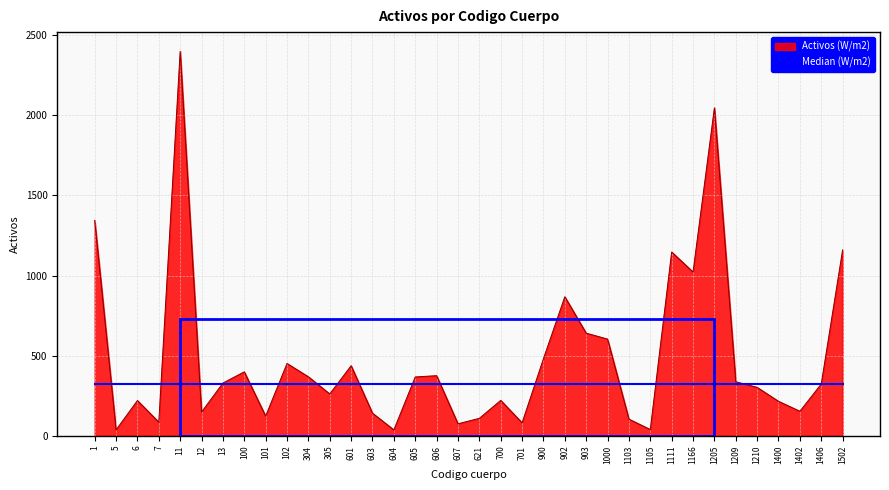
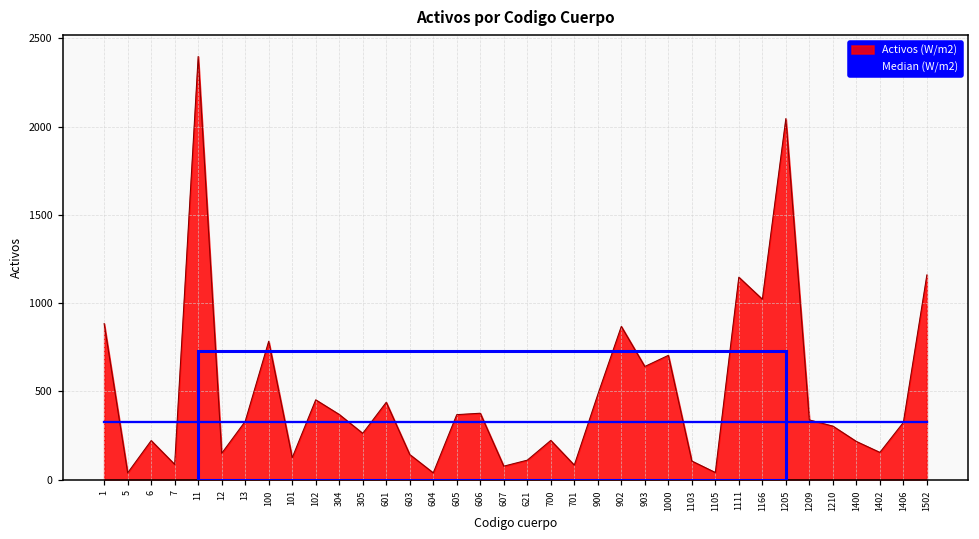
Activos (W/m2), 1: 1340 -> 880
Activos (W/m2), 100: 400 -> 780
Activos (W/m2), 1000: 600 -> 700
